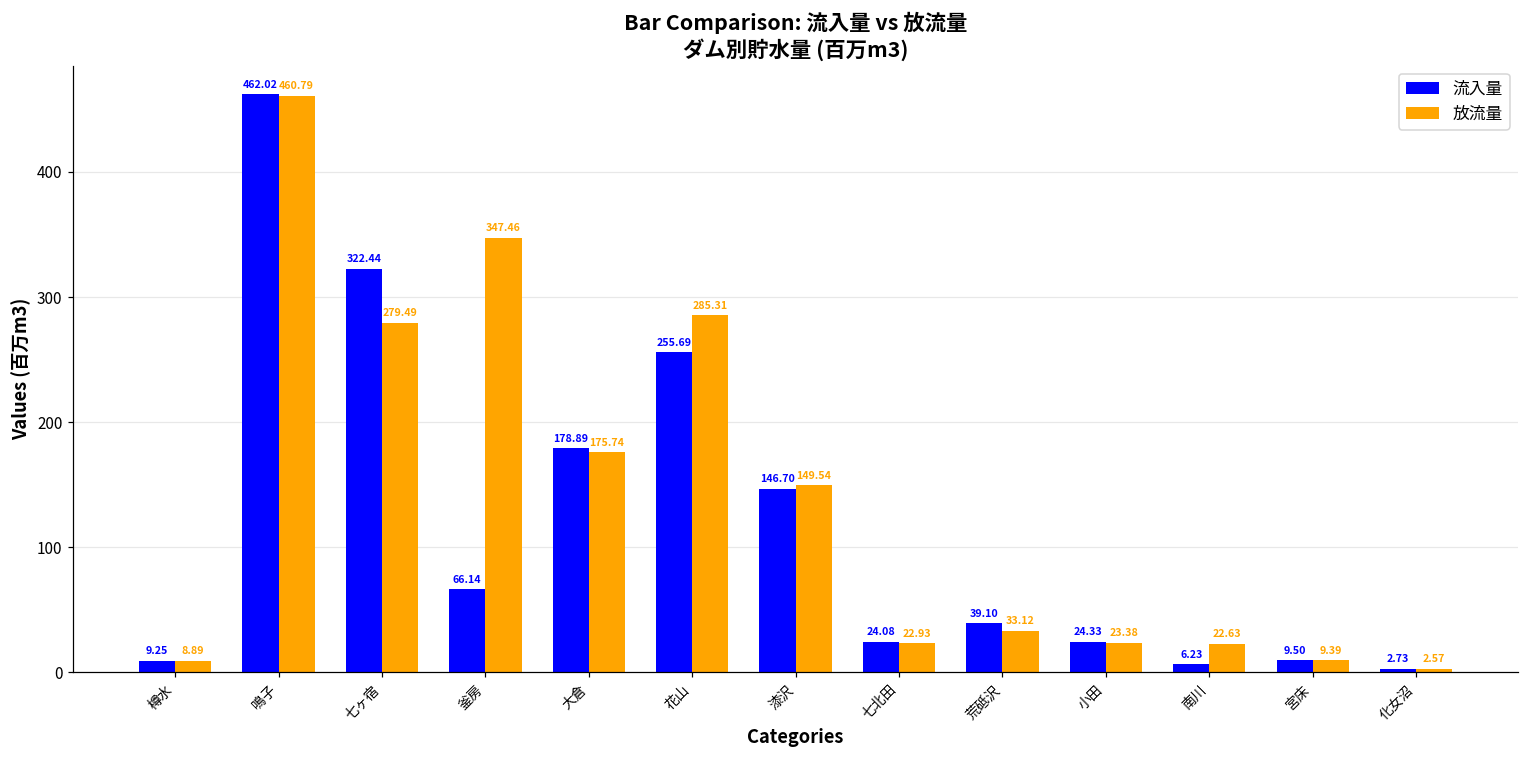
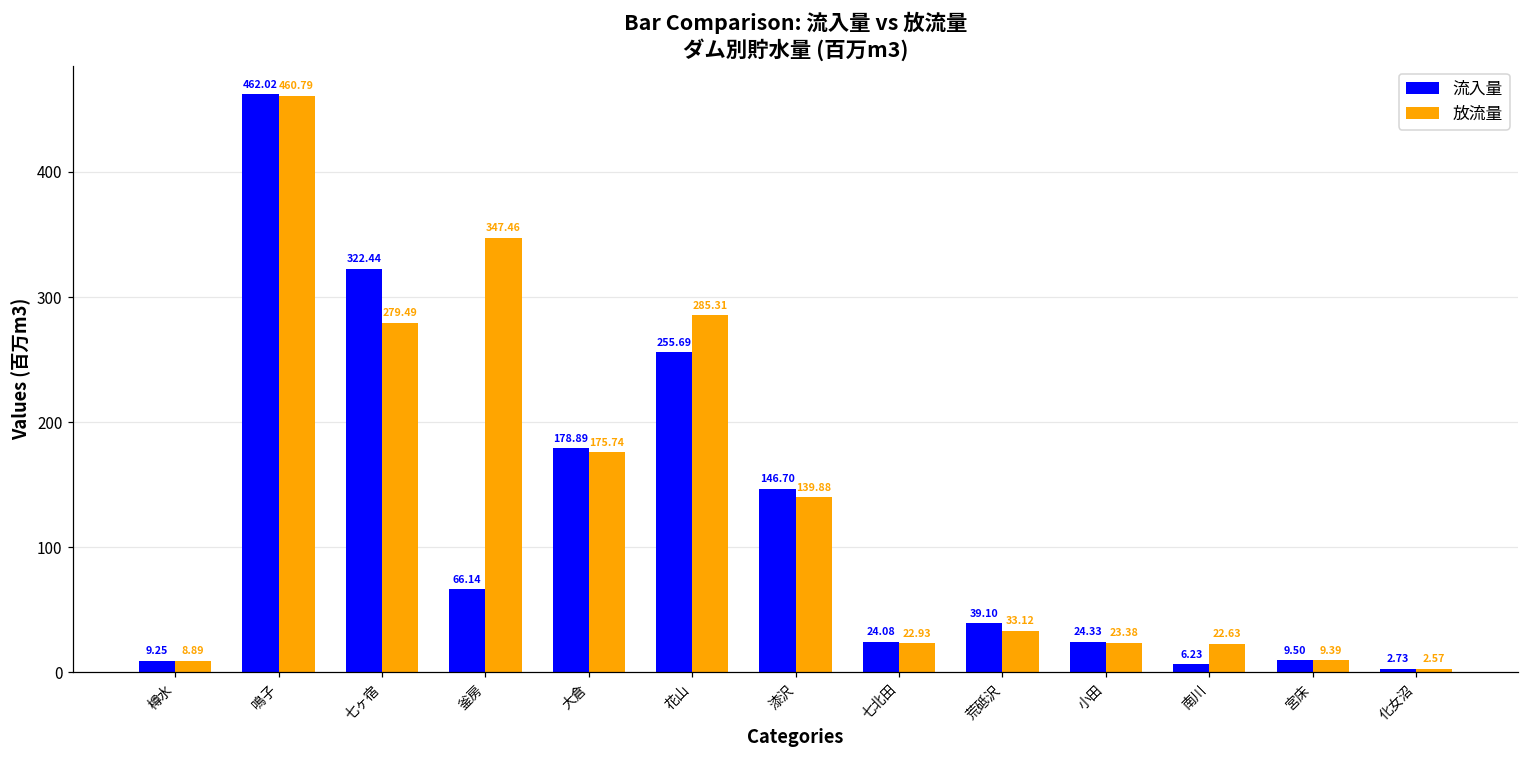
放流量, 漆沢: 149.54 -> 139.88
